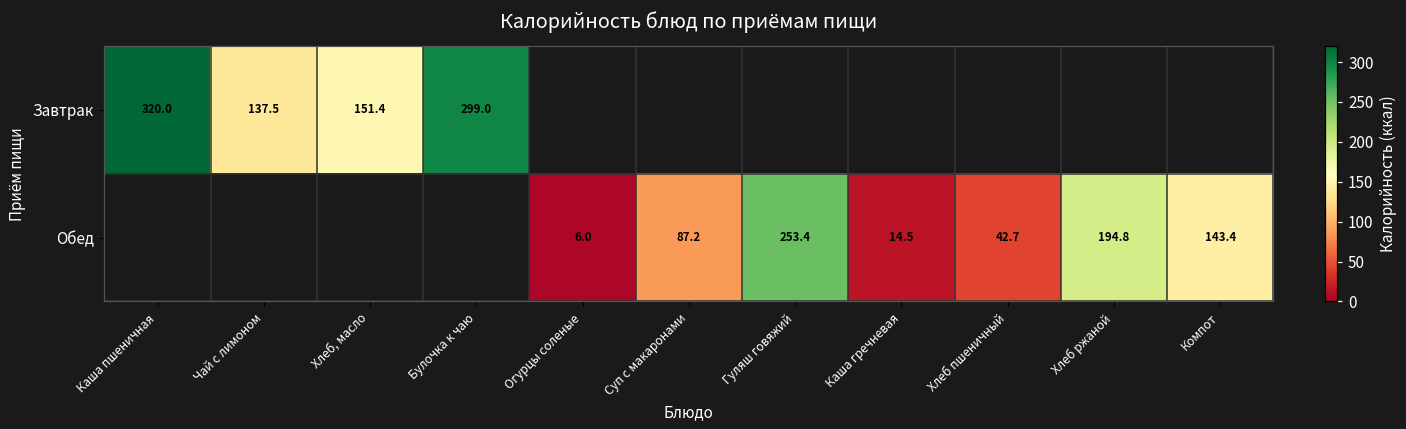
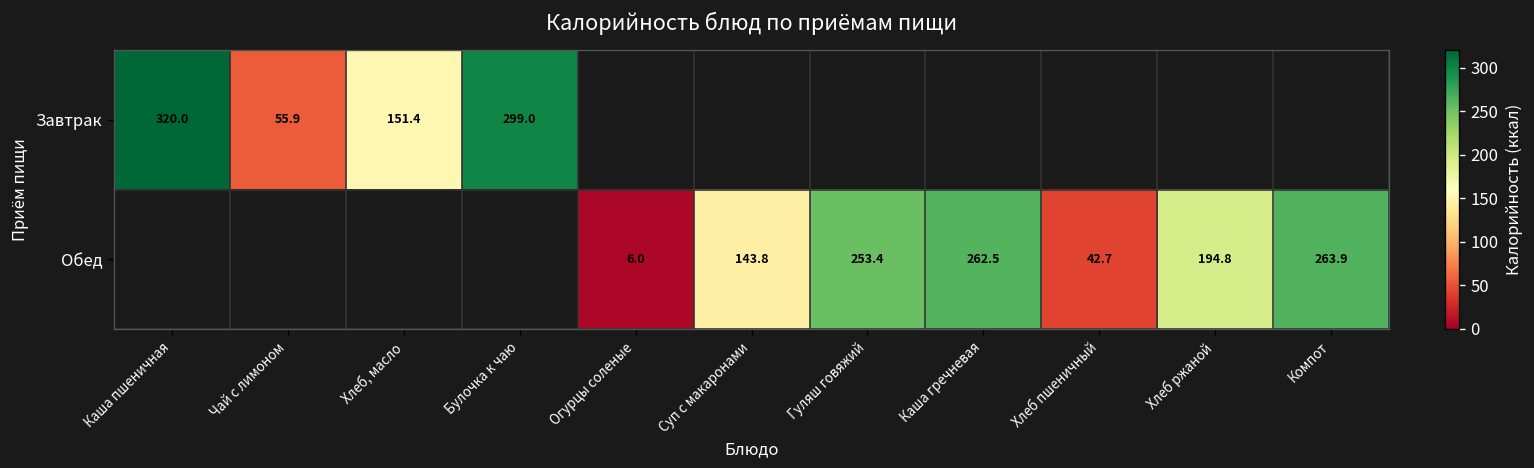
Завтрак, Чай с лимоном: 137.5 -> 55.9
Обед, Суп с макаронами: 87.2 -> 143.8
Обед, Каша гречневая: 14.5 -> 262.5
Обед, Компот: 143.4 -> 263.9
